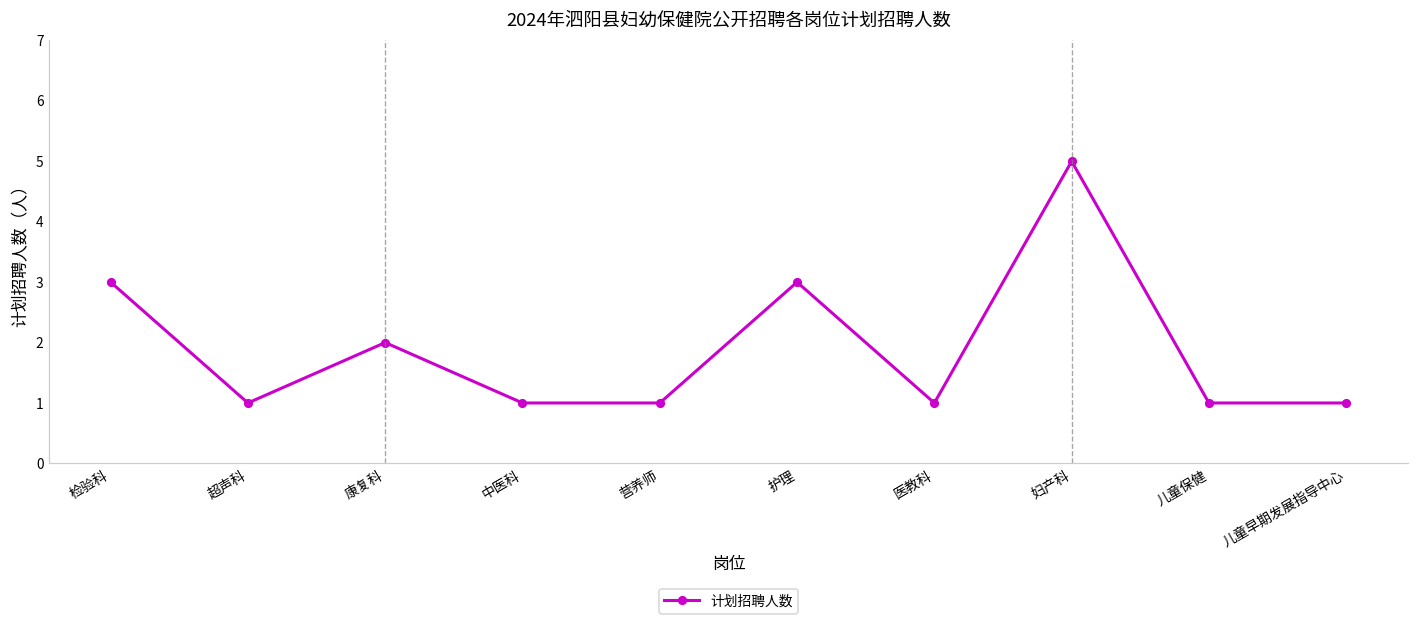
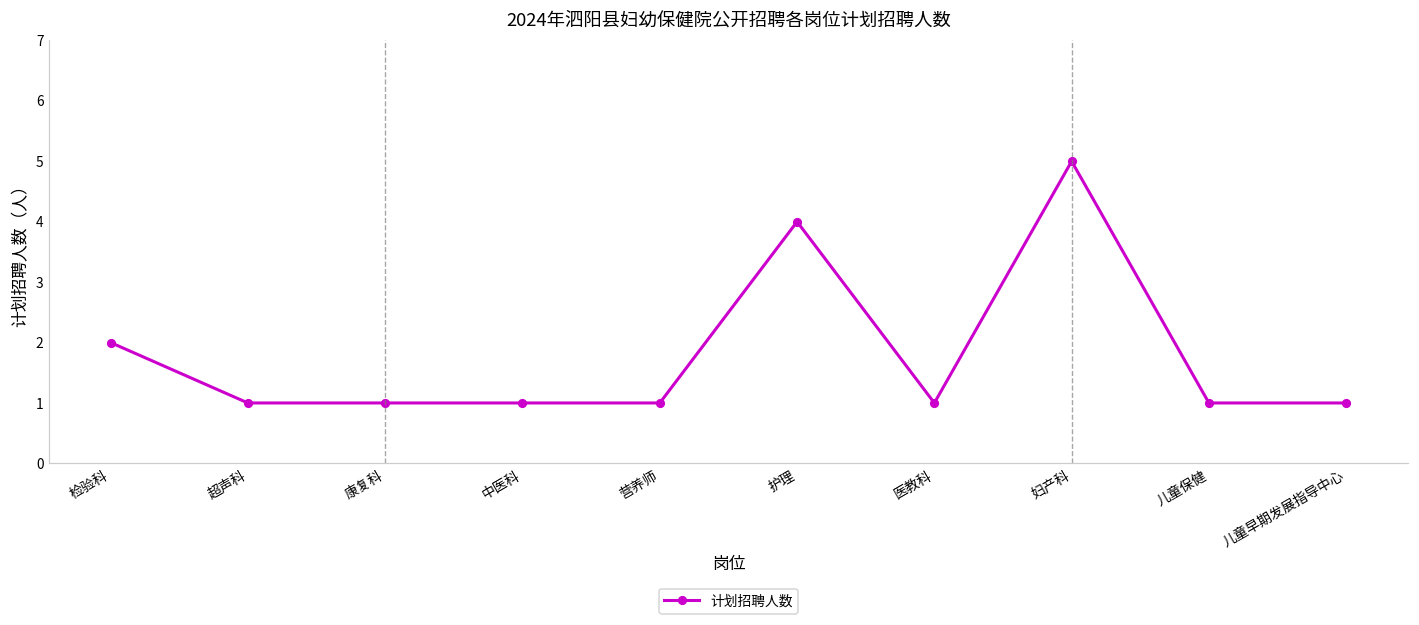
检验科: 3 -> 2
康复科: 2 -> 1
护理: 3 -> 4
